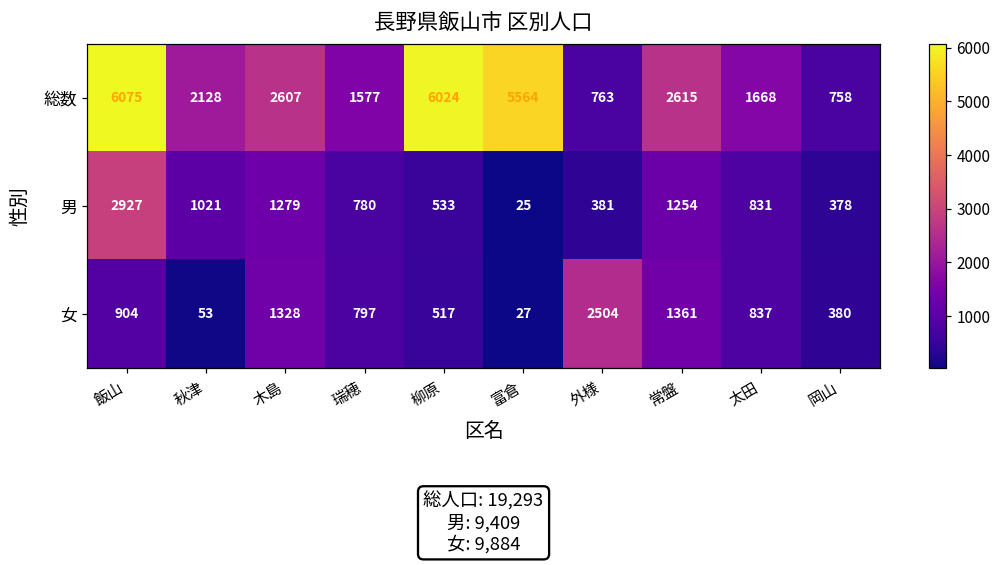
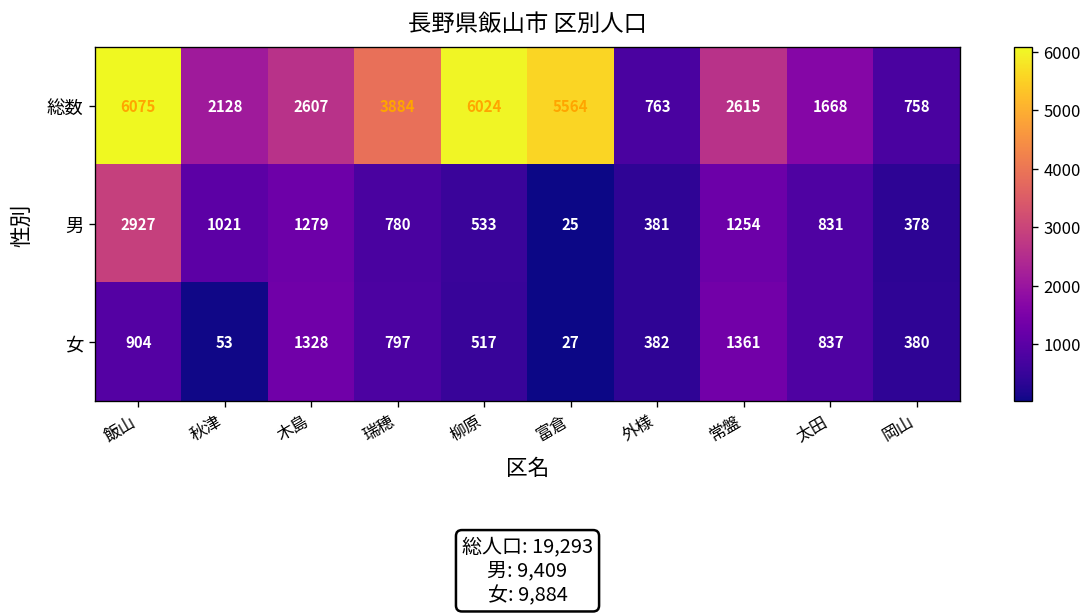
総数, 瑞穂: 1577 -> 3884
女, 外様: 2504 -> 382
